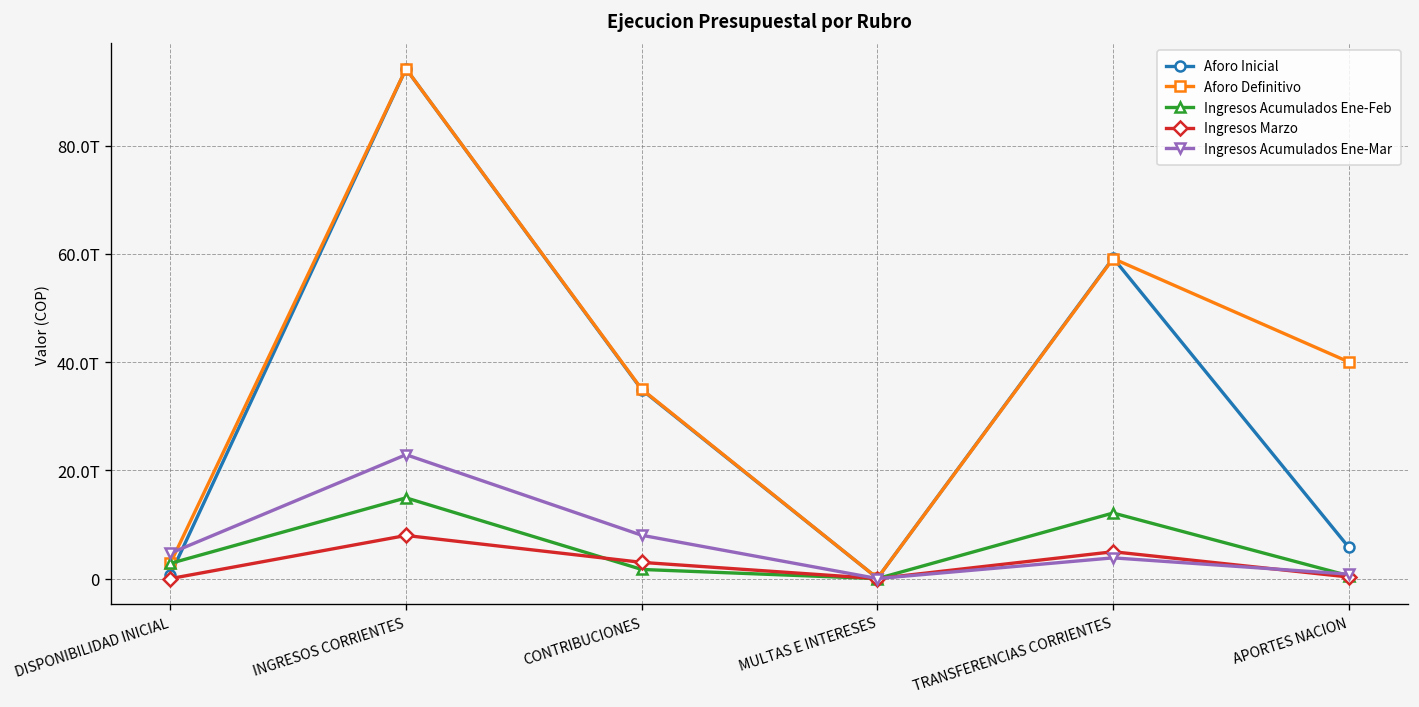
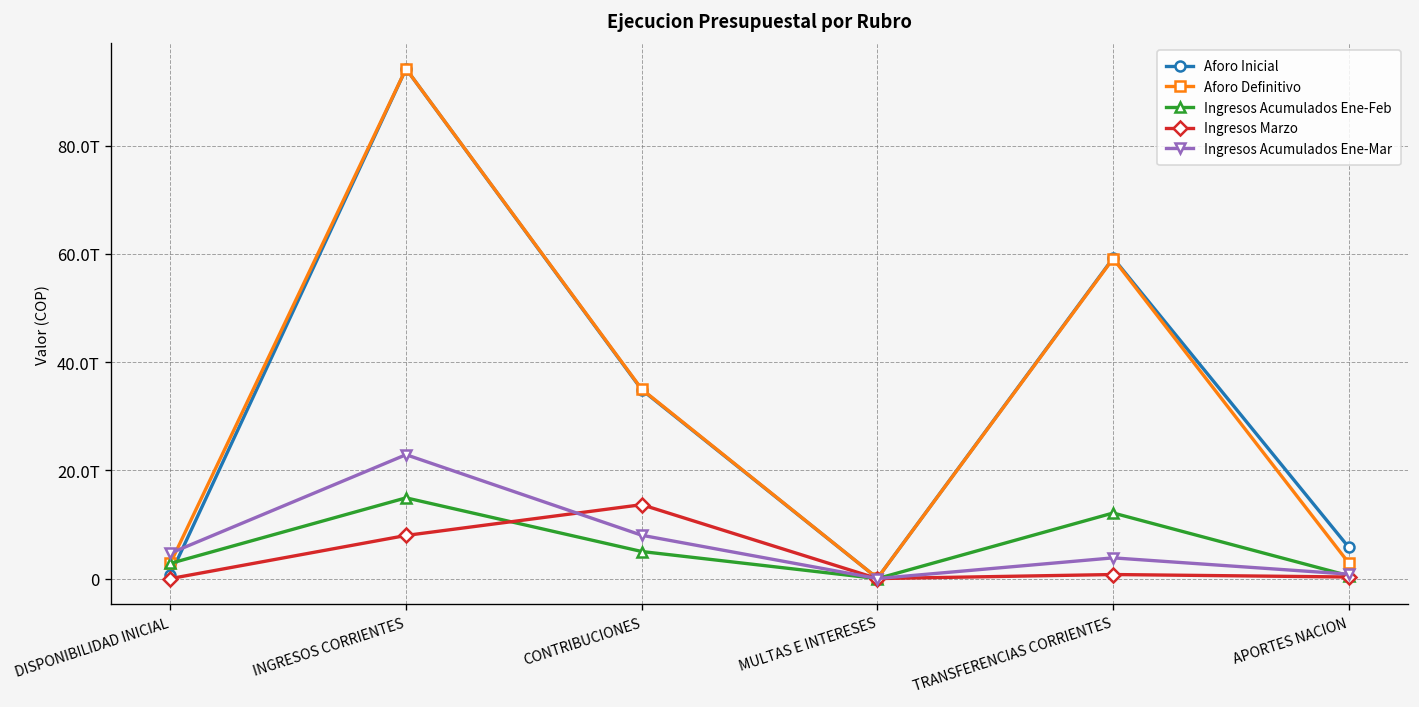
Ingresos Acumulados Ene-Feb, CONTRIBUCIONES: 2T -> 5T
Ingresos Marzo, CONTRIBUCIONES: 3T -> 14T
Ingresos Marzo, TRANSFERENCIAS CORRIENTES: 5T -> 1T
Aforo Definitivo, APORTES NACION: 40T -> 3T
